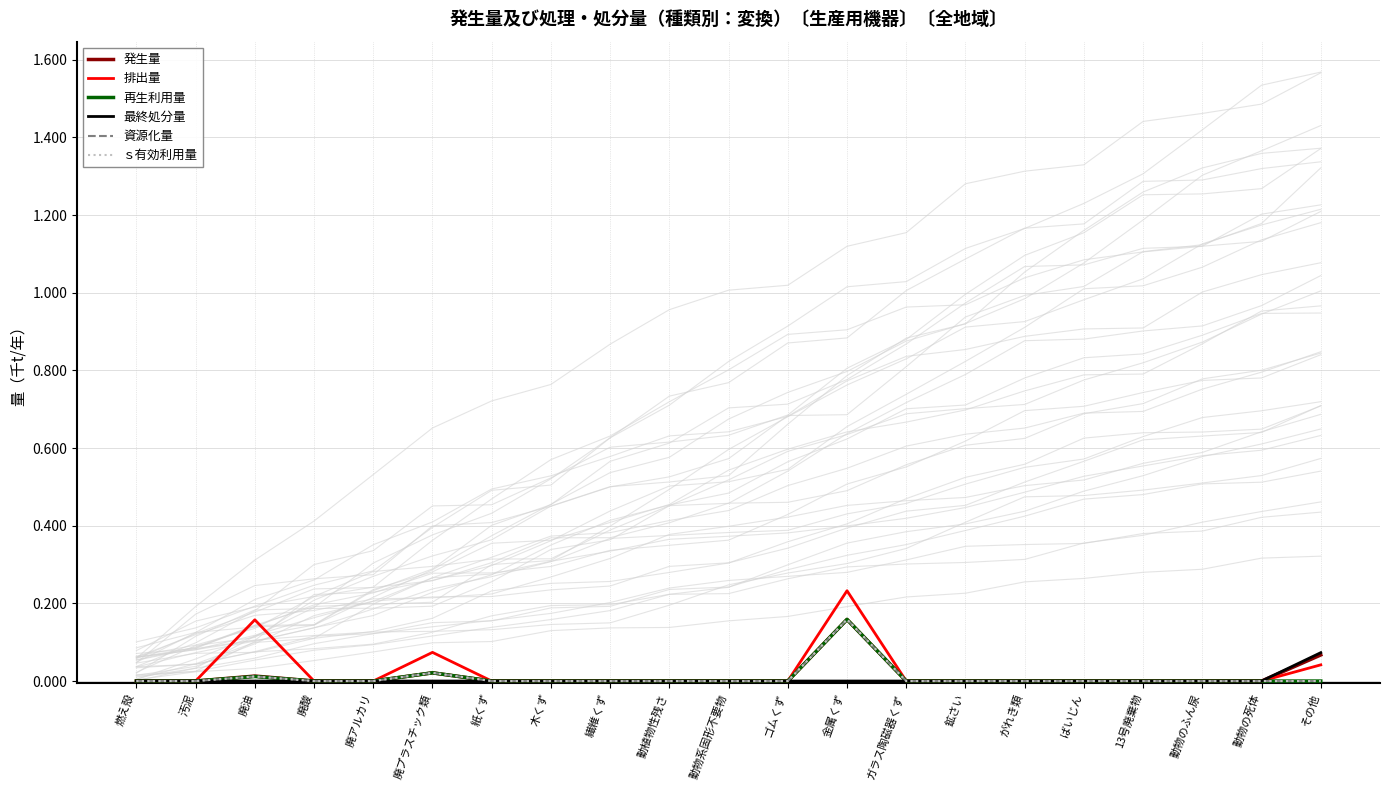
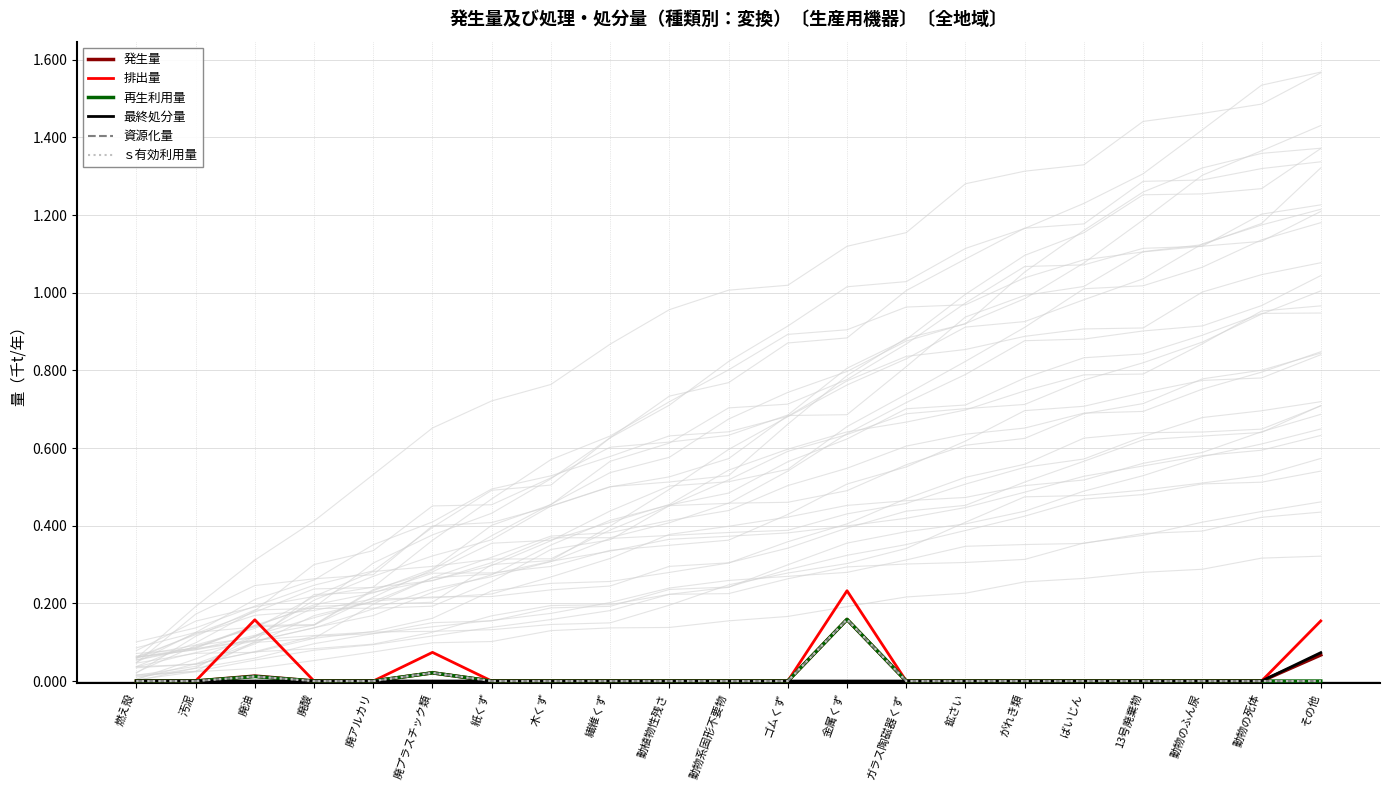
排出量, その他: 0.04 -> 0.15
